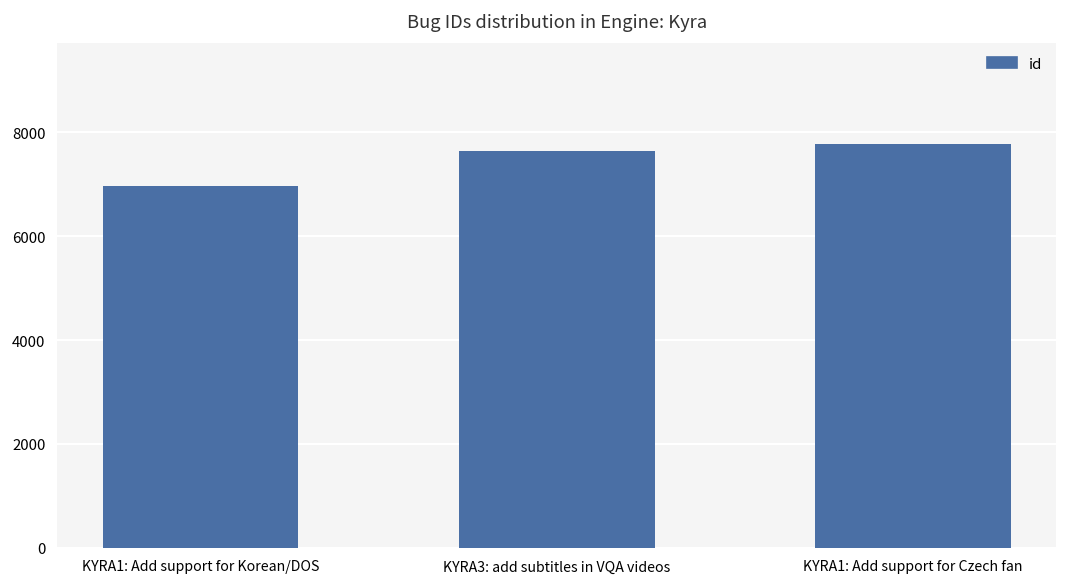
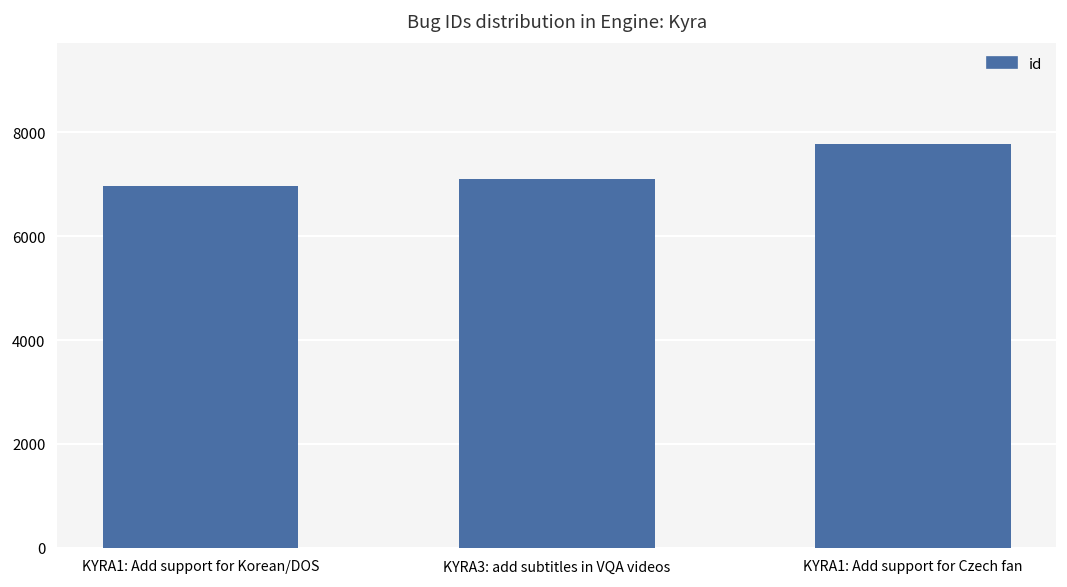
KYRA3: add subtitles in VQA videos: 7600 -> 7100
